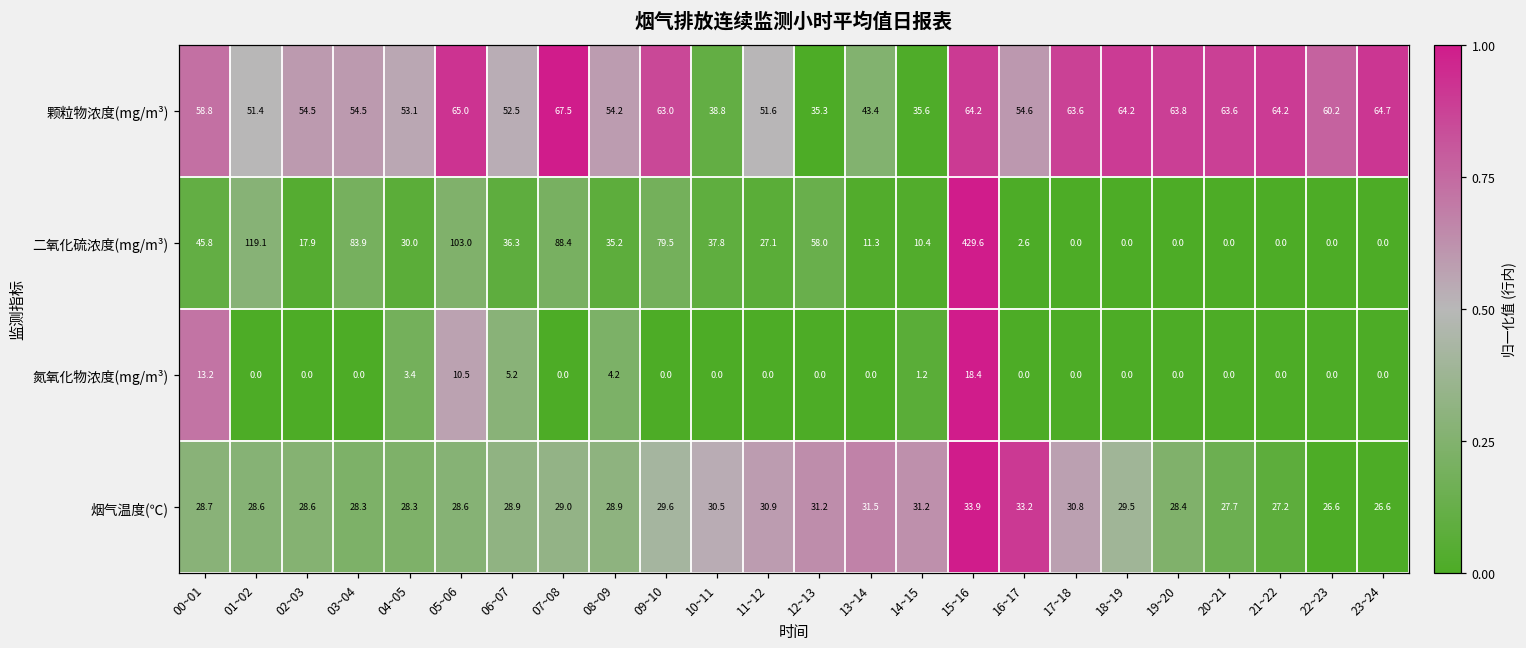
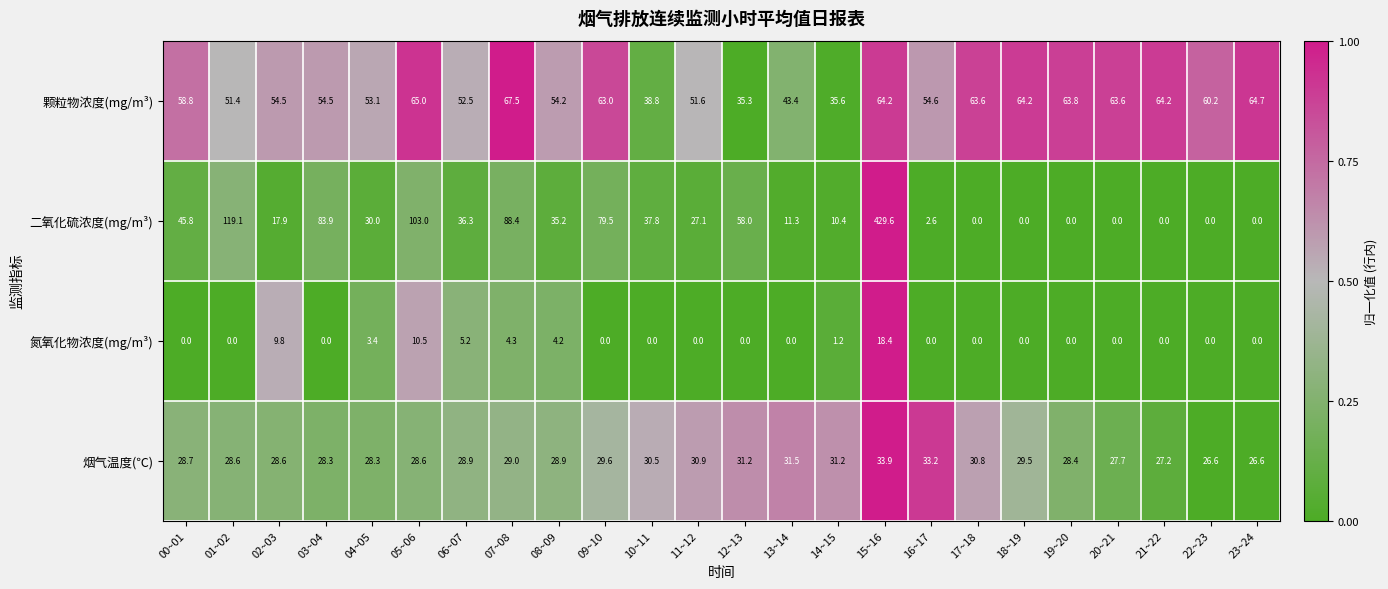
氮氧化物浓度(mg/m³), 00~01: 13.2 -> 0.0
氮氧化物浓度(mg/m³), 02~03: 0.0 -> 9.8
氮氧化物浓度(mg/m³), 07~08: 0.0 -> 4.3
